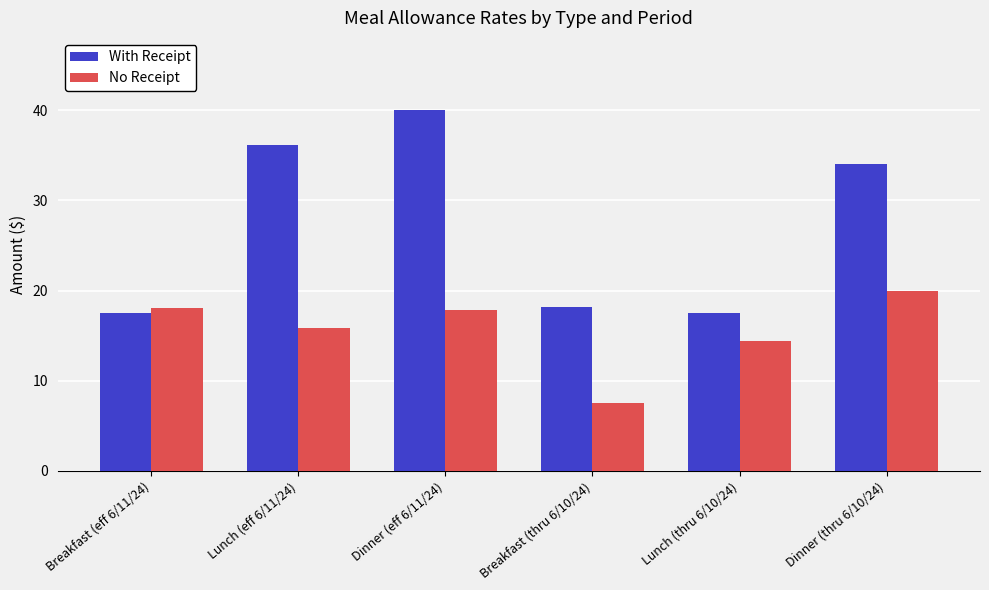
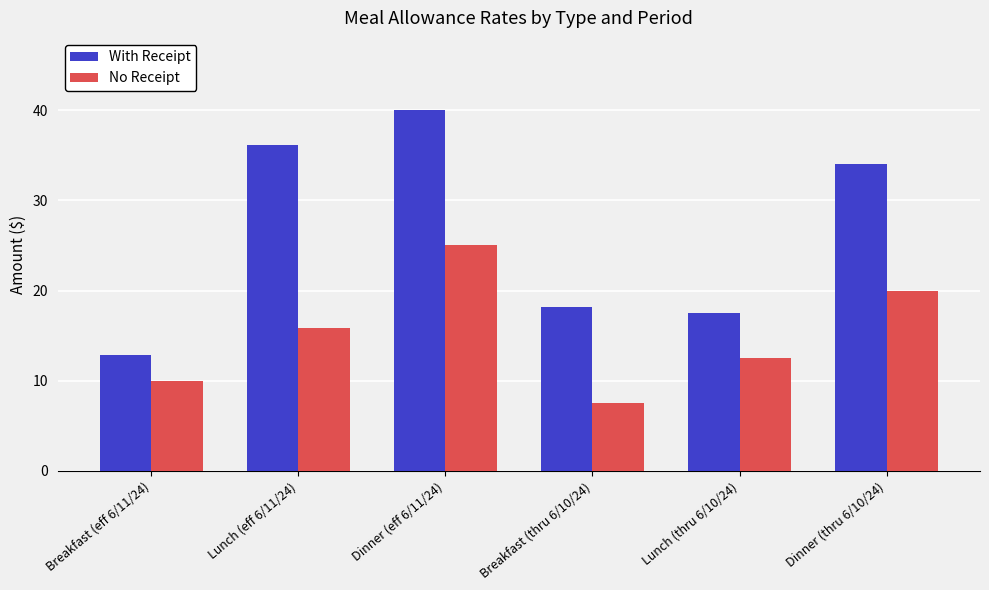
With Receipt, Breakfast (eff 6/11/24): 18 -> 13
No Receipt, Breakfast (eff 6/11/24): 18 -> 10
No Receipt, Dinner (eff 6/11/24): 18 -> 25
No Receipt, Lunch (thru 6/10/24): 14 -> 13
